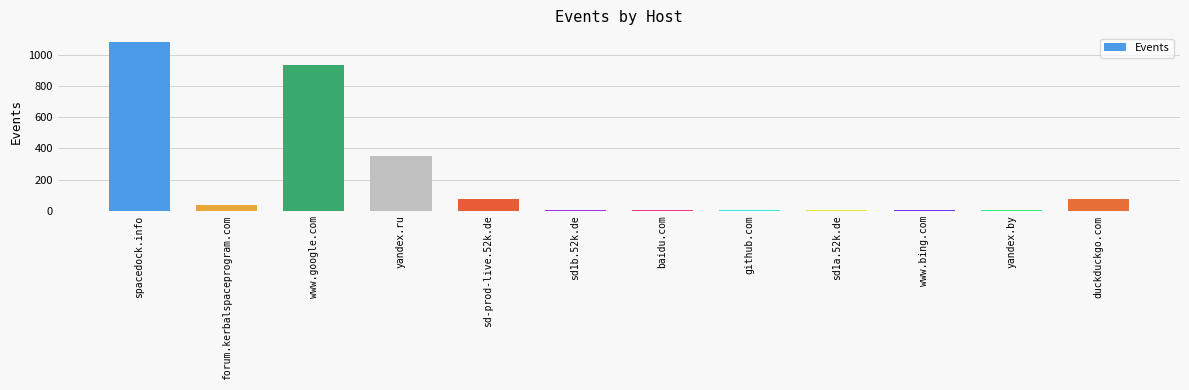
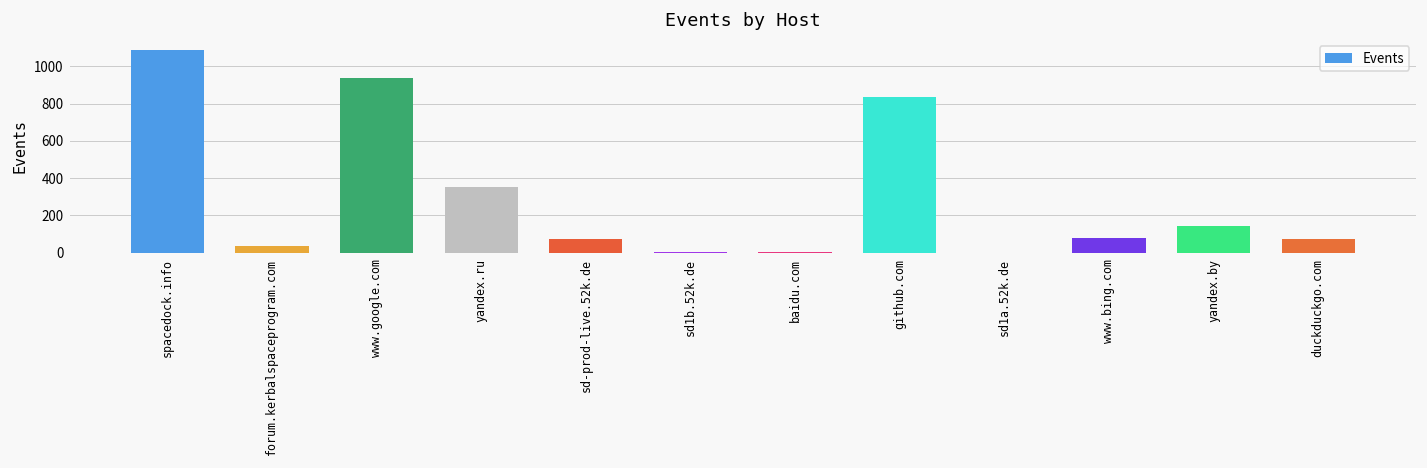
github.com: 0 -> 840
www.bing.com: 0 -> 80
yandex.by: 0 -> 140
